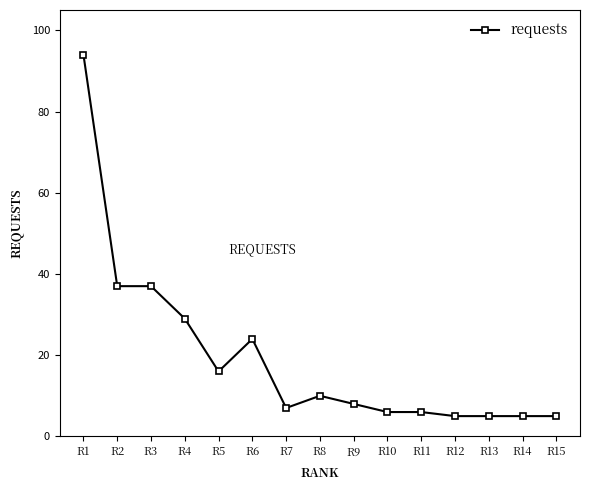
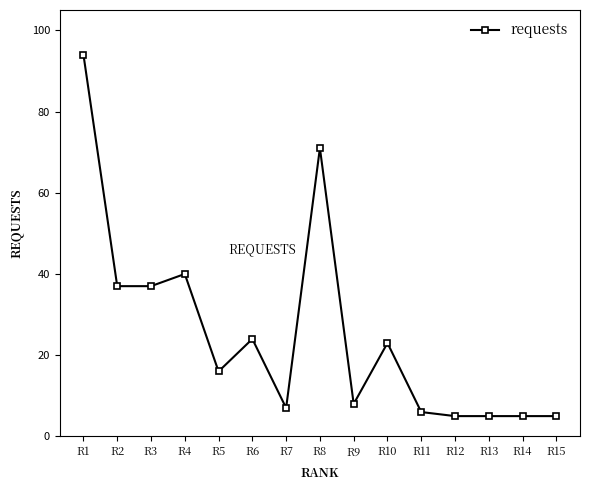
R4: 29 -> 40
R8: 10 -> 71
R10: 6 -> 23
